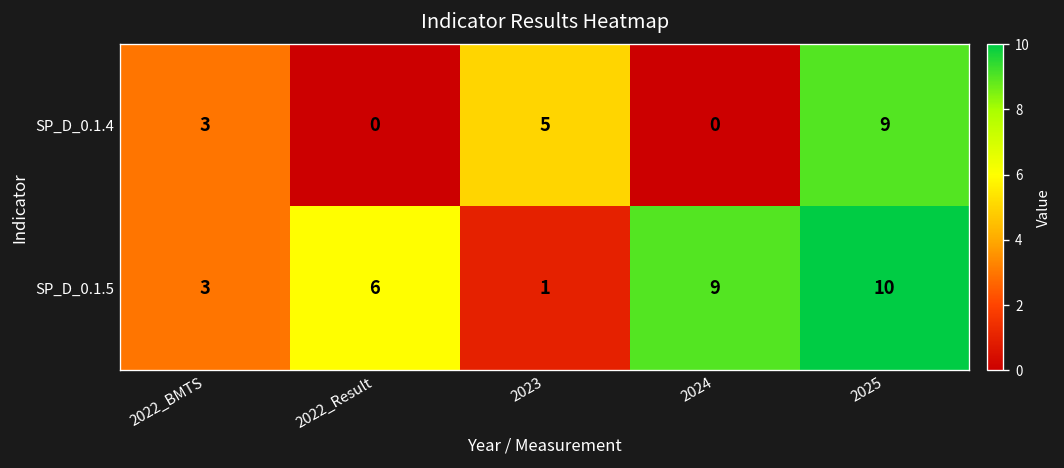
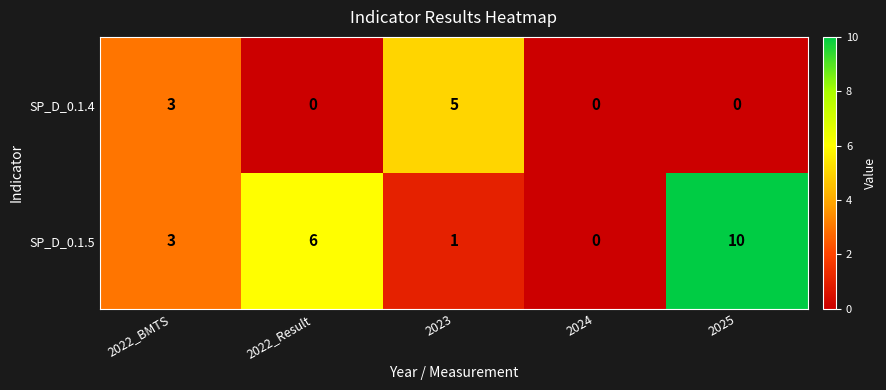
SP_D_0.1.4, 2025: 9 -> 0
SP_D_0.1.5, 2024: 9 -> 0
